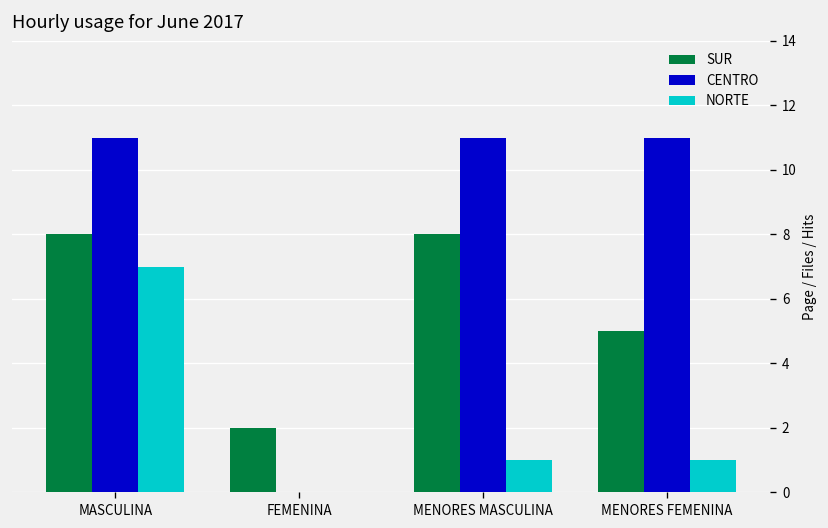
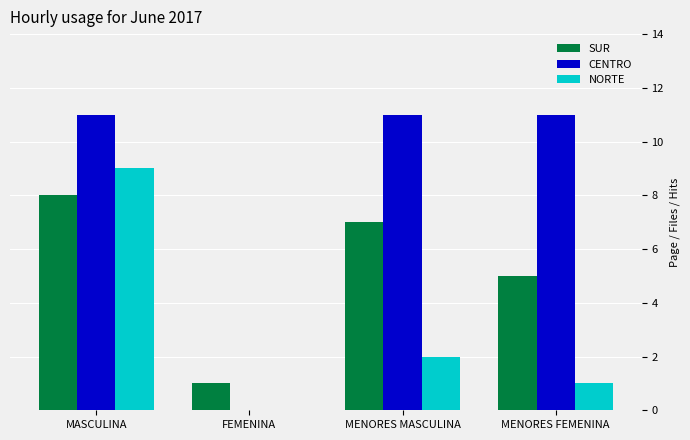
NORTE, MASCULINA: 7 -> 9
SUR, FEMENINA: 2 -> 1
SUR, MENORES MASCULINA: 8 -> 7
NORTE, MENORES MASCULINA: 1 -> 2
